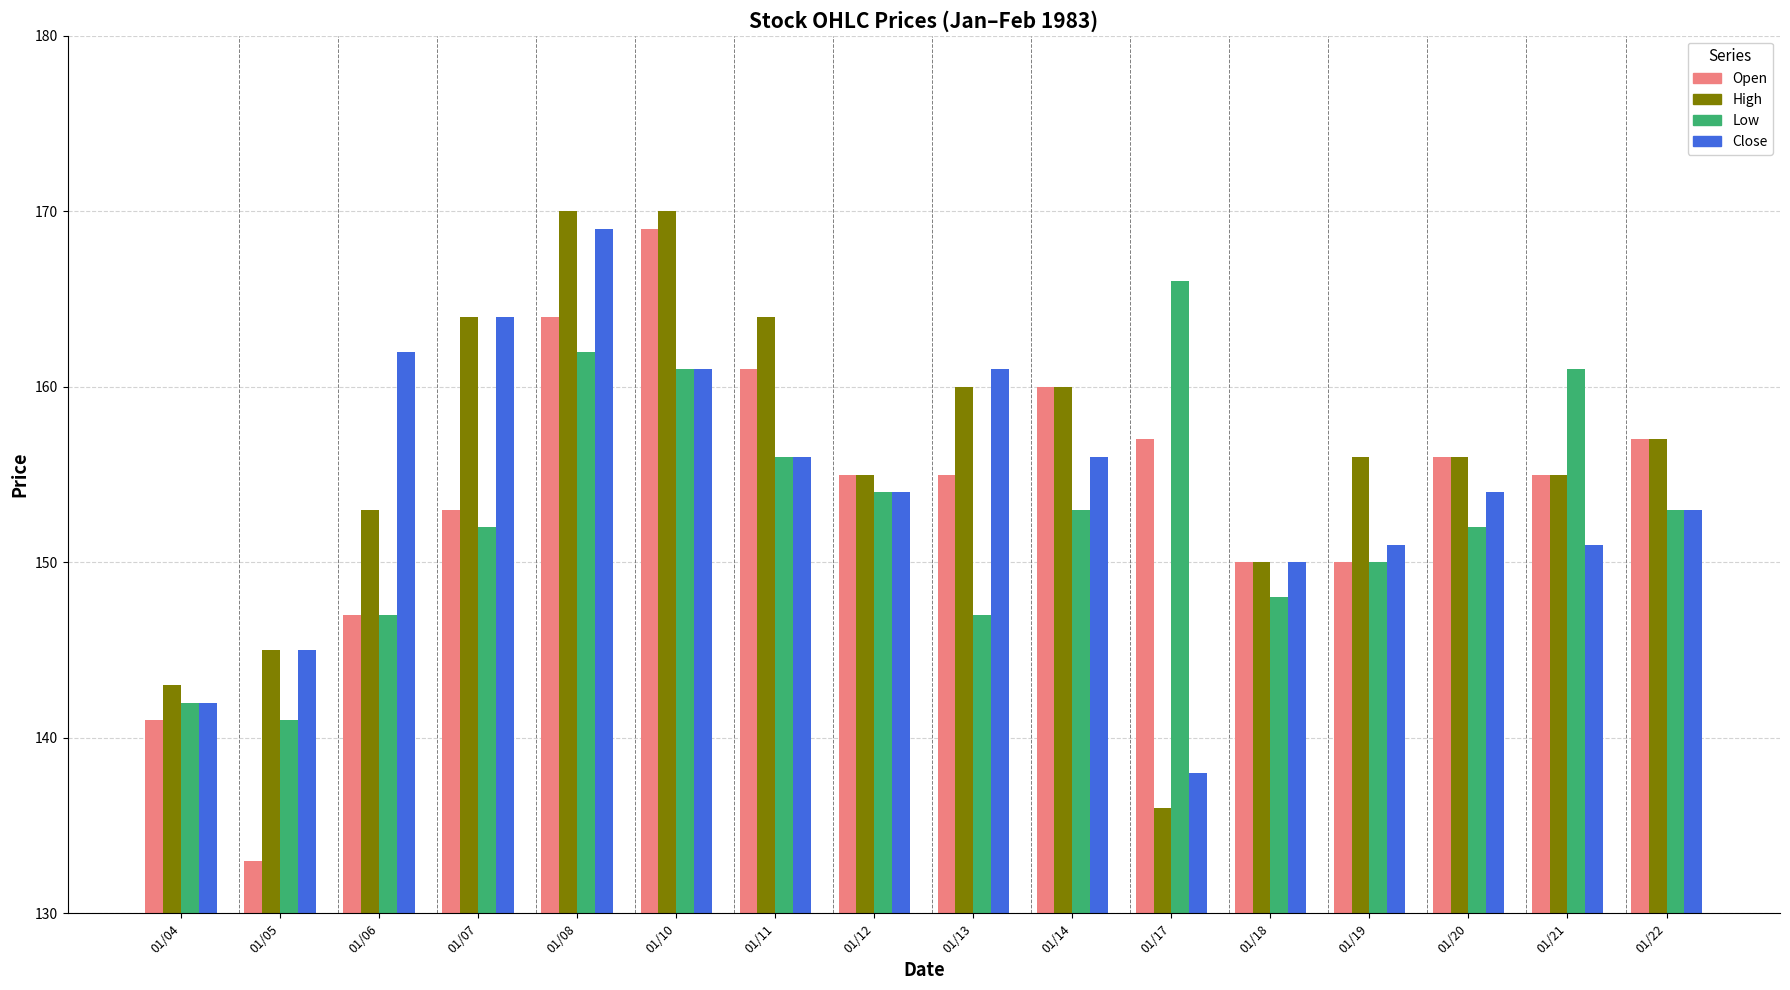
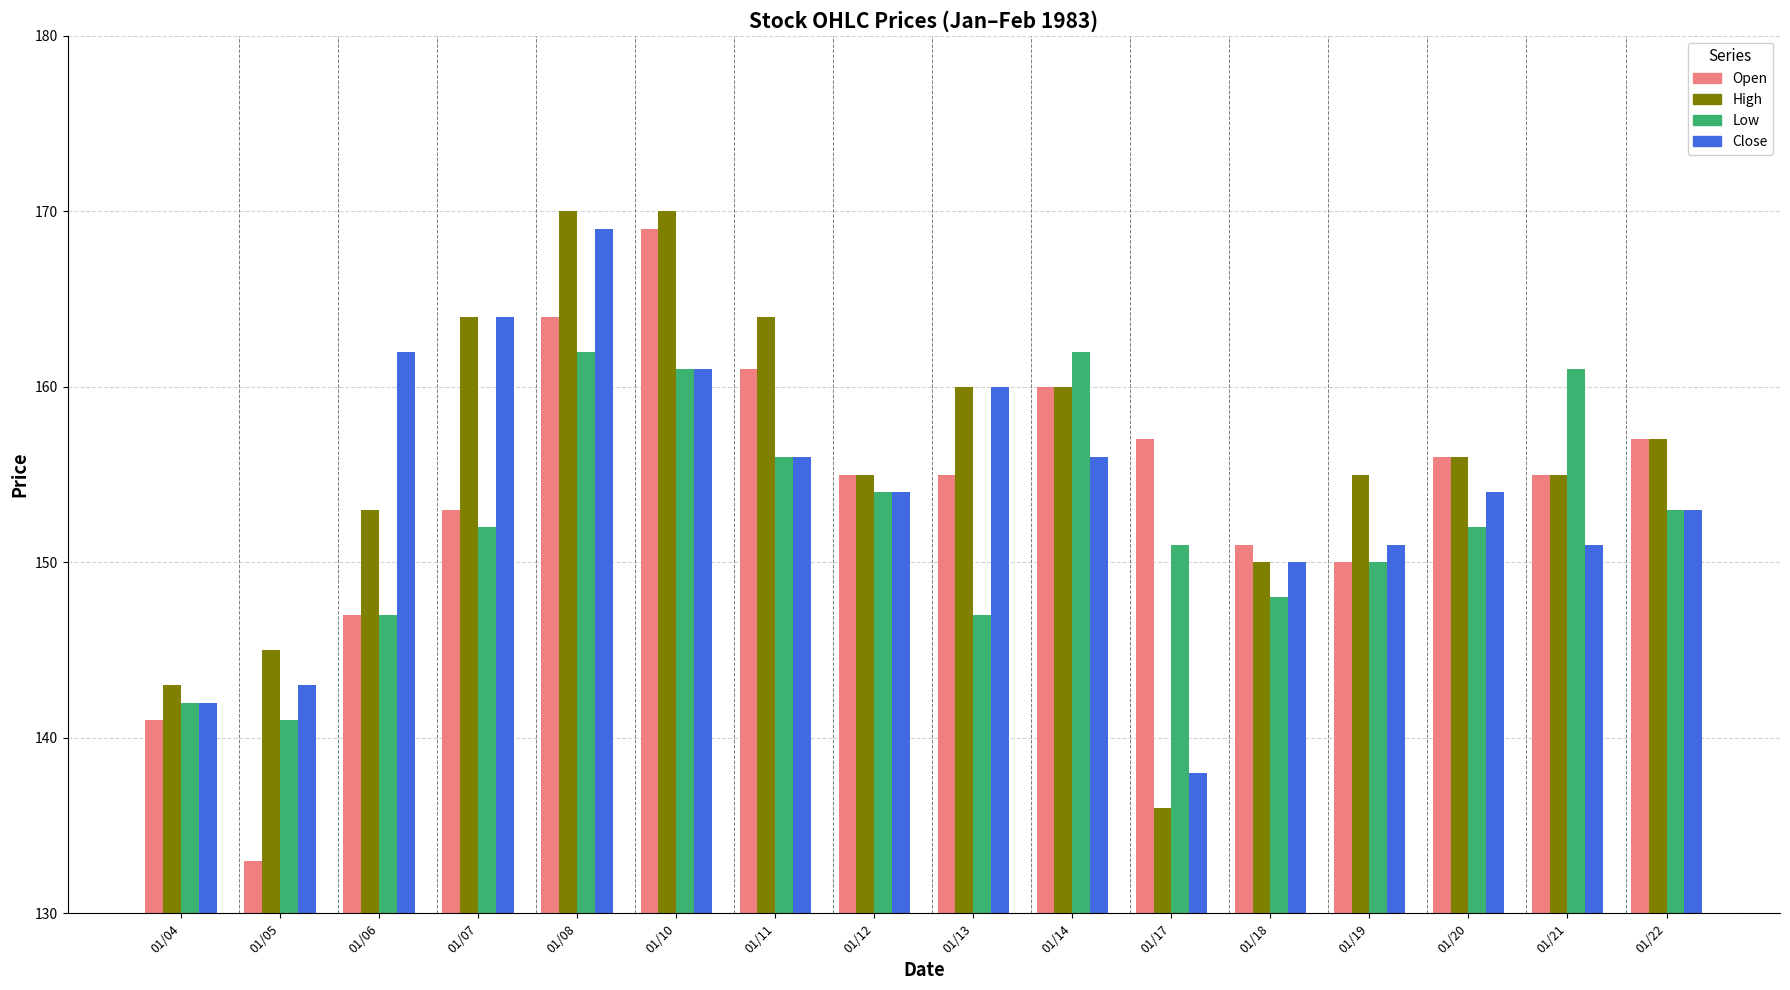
Close, 01/05: 145 -> 143
Close, 01/13: 161 -> 160
Low, 01/14: 153 -> 162
Low, 01/17: 166 -> 151
Open, 01/18: 150 -> 151
High, 01/19: 156 -> 155
